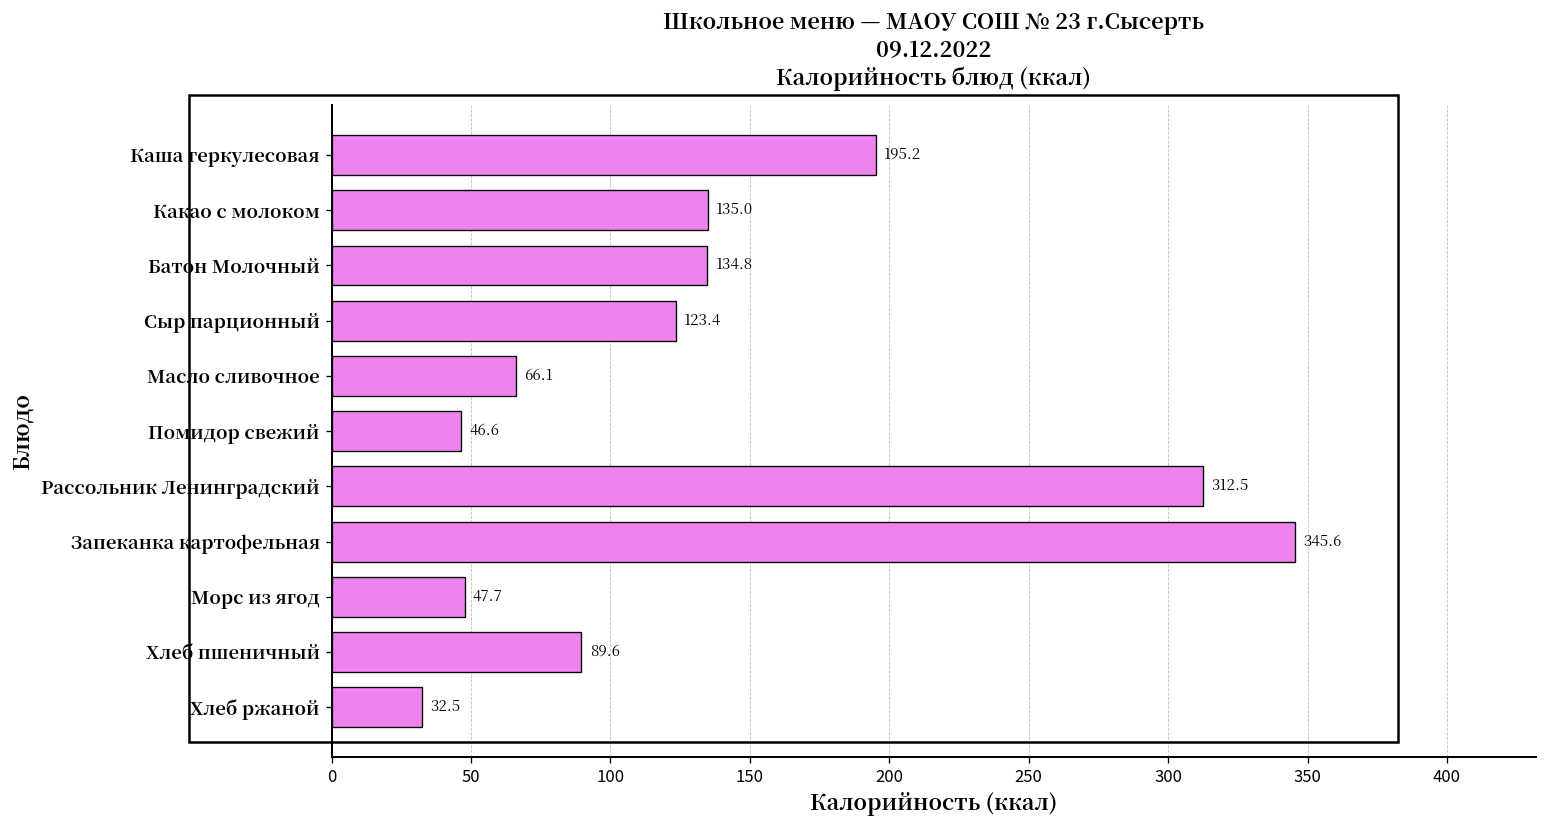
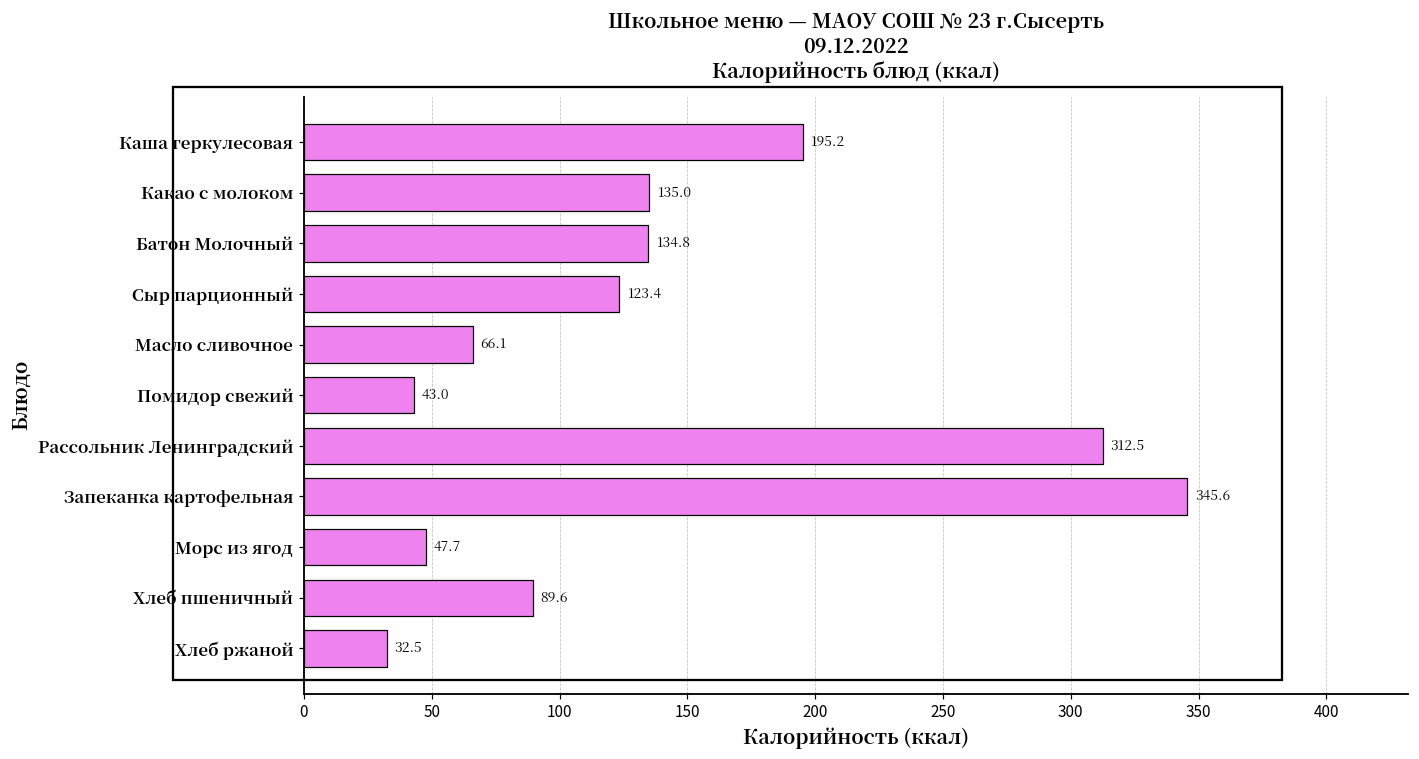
Помидор свежий: 46.6 -> 43.0
